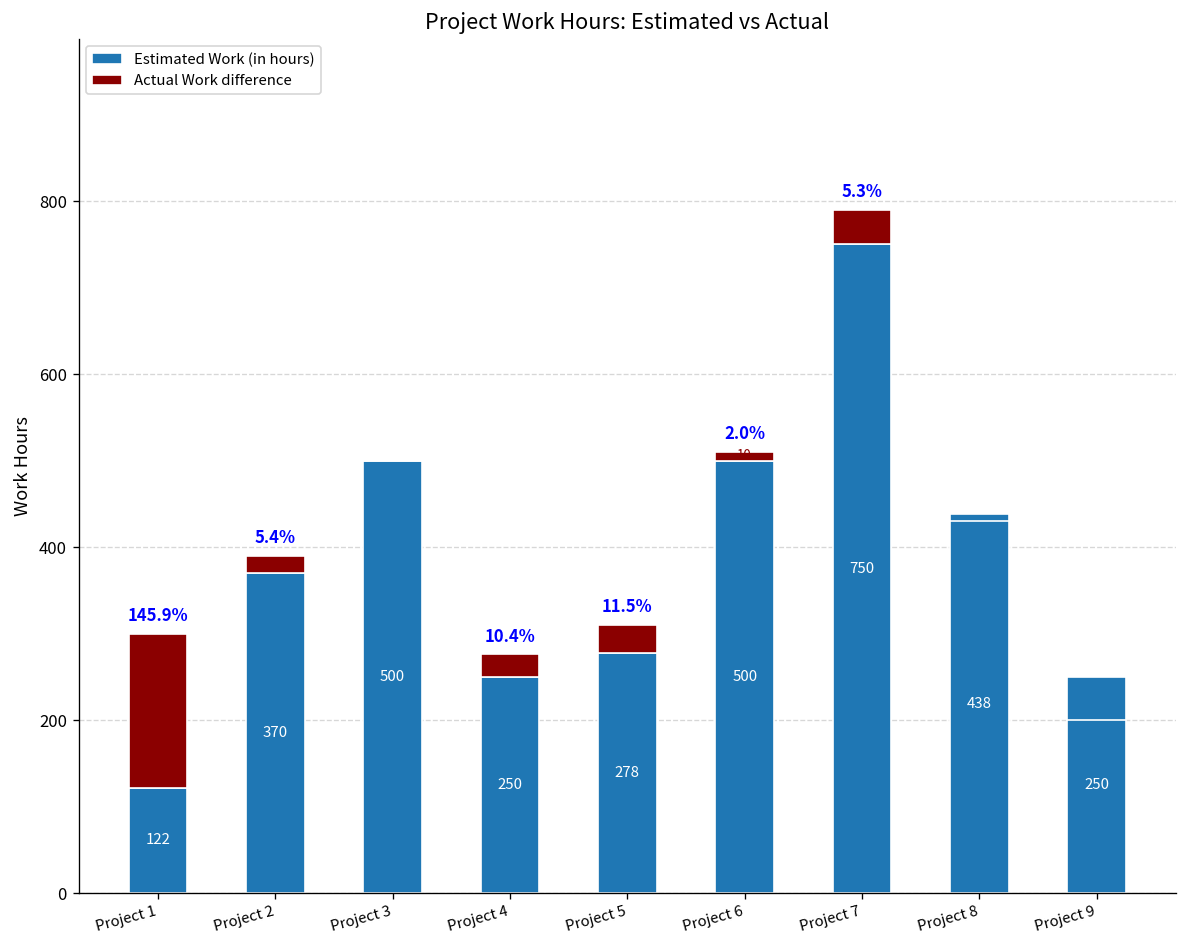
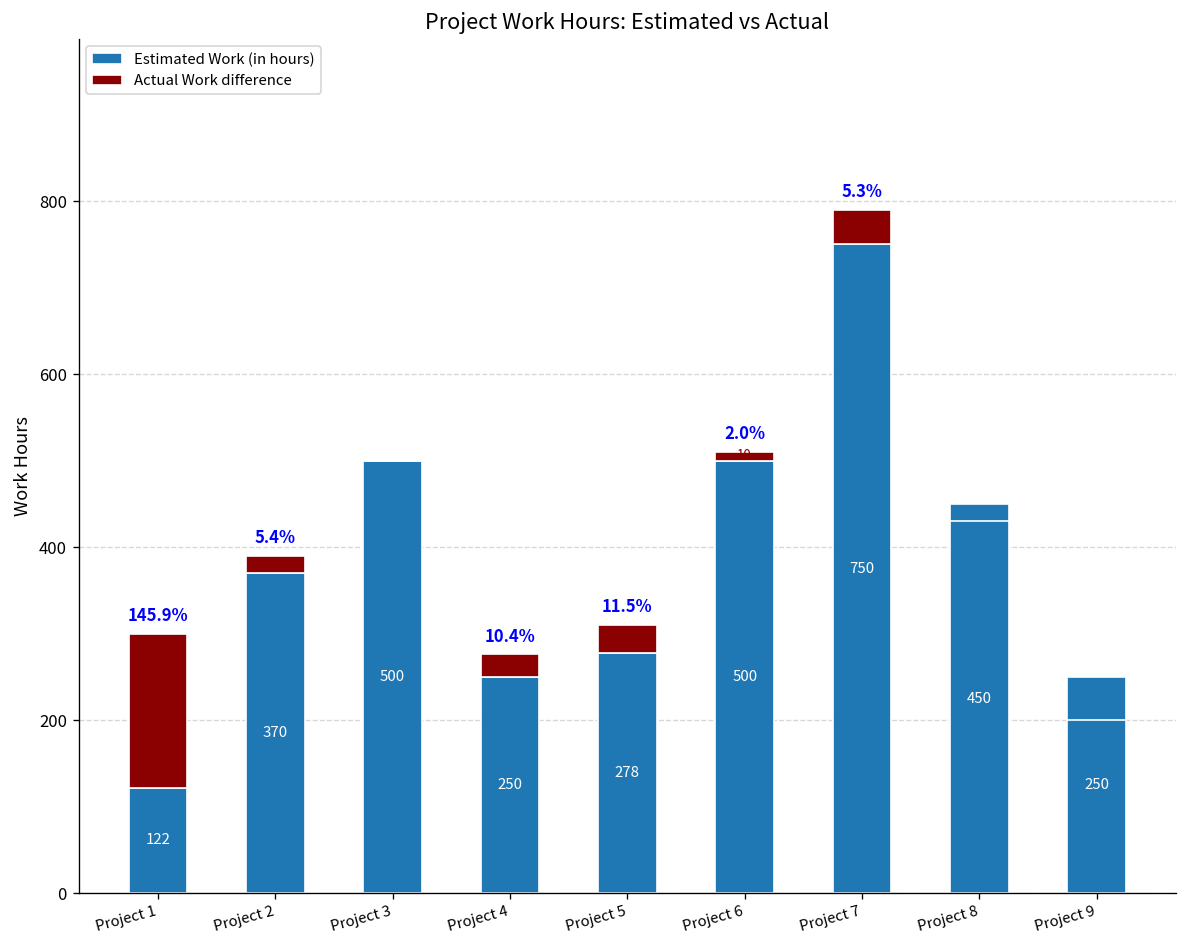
Estimated Work (in hours), Project 8: 438 -> 450
